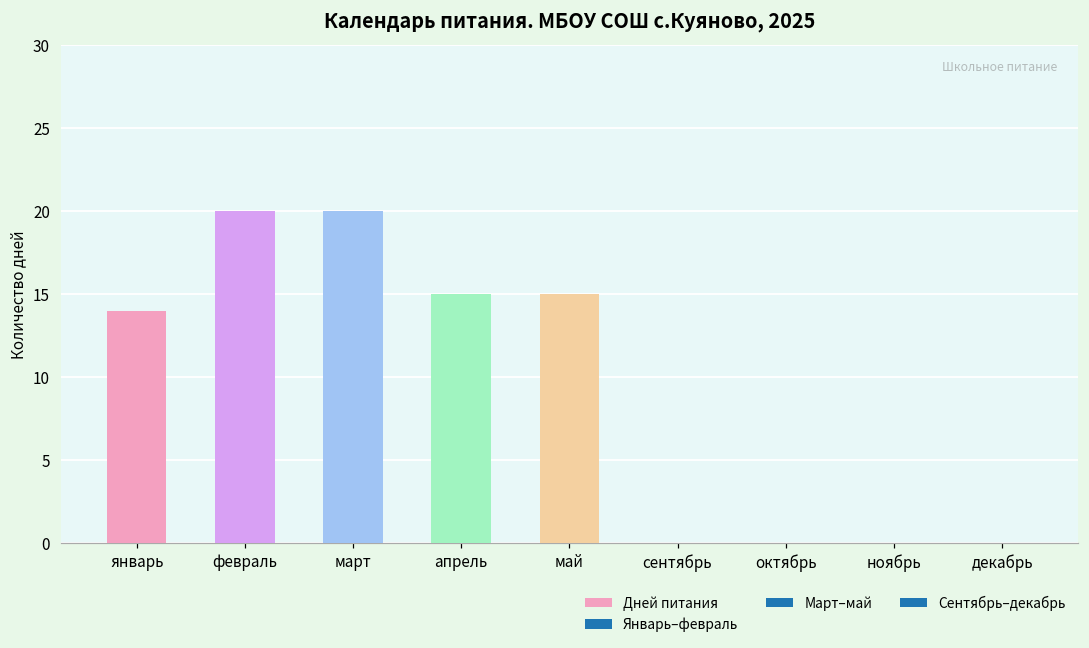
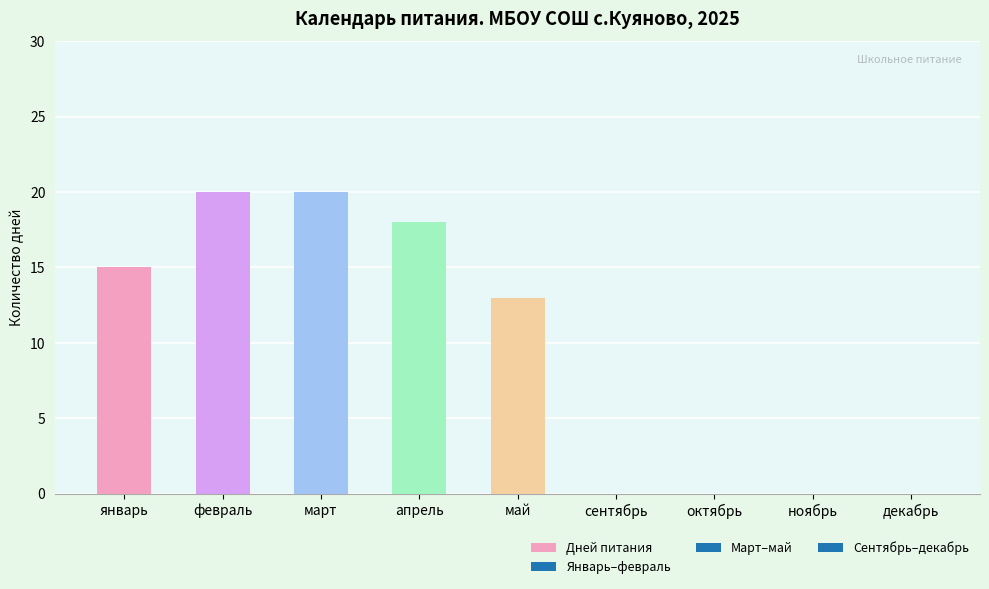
январь: 14 -> 15
апрель: 15 -> 18
май: 15 -> 13
